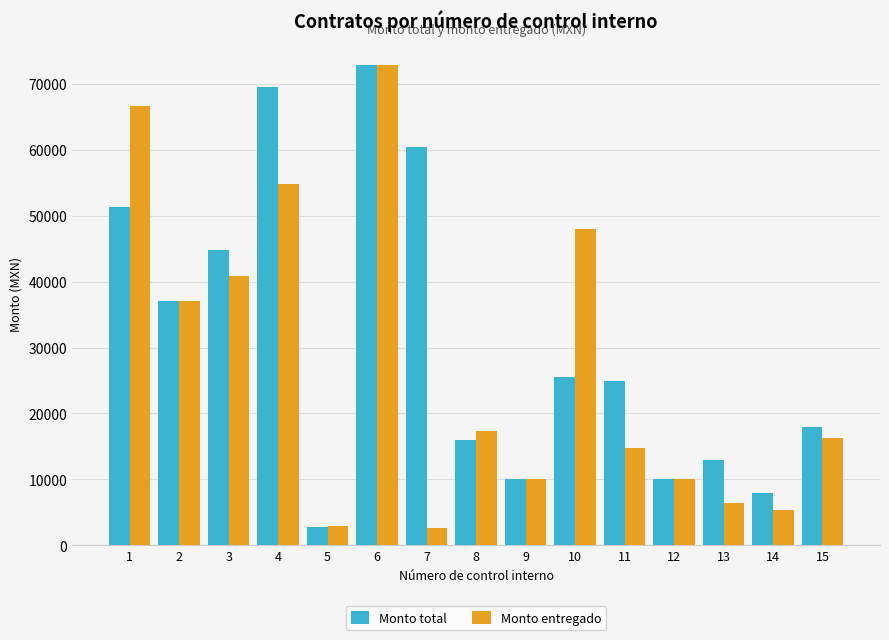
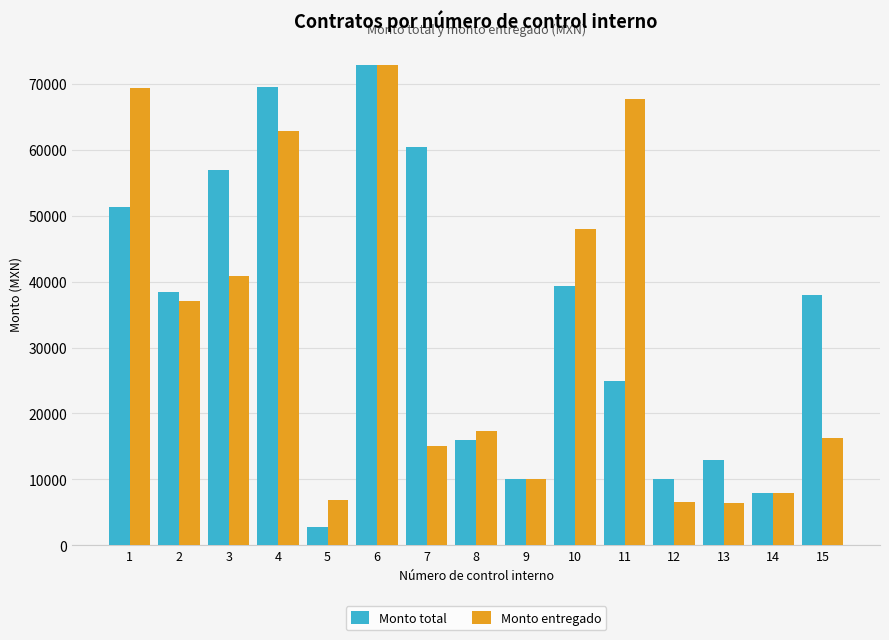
Monto entregado, 1: 67000 -> 69000
Monto total, 2: 37000 -> 38000
Monto total, 3: 45000 -> 57000
Monto entregado, 4: 55000 -> 63000
Monto entregado, 5: 3000 -> 7000
Monto entregado, 7: 3000 -> 15000
Monto total, 10: 26000 -> 39000
Monto entregado, 11: 15000 -> 68000
Monto entregado, 12: 10000 -> 7000
Monto entregado, 14: 5000 -> 8000
Monto total, 15: 18000 -> 38000
